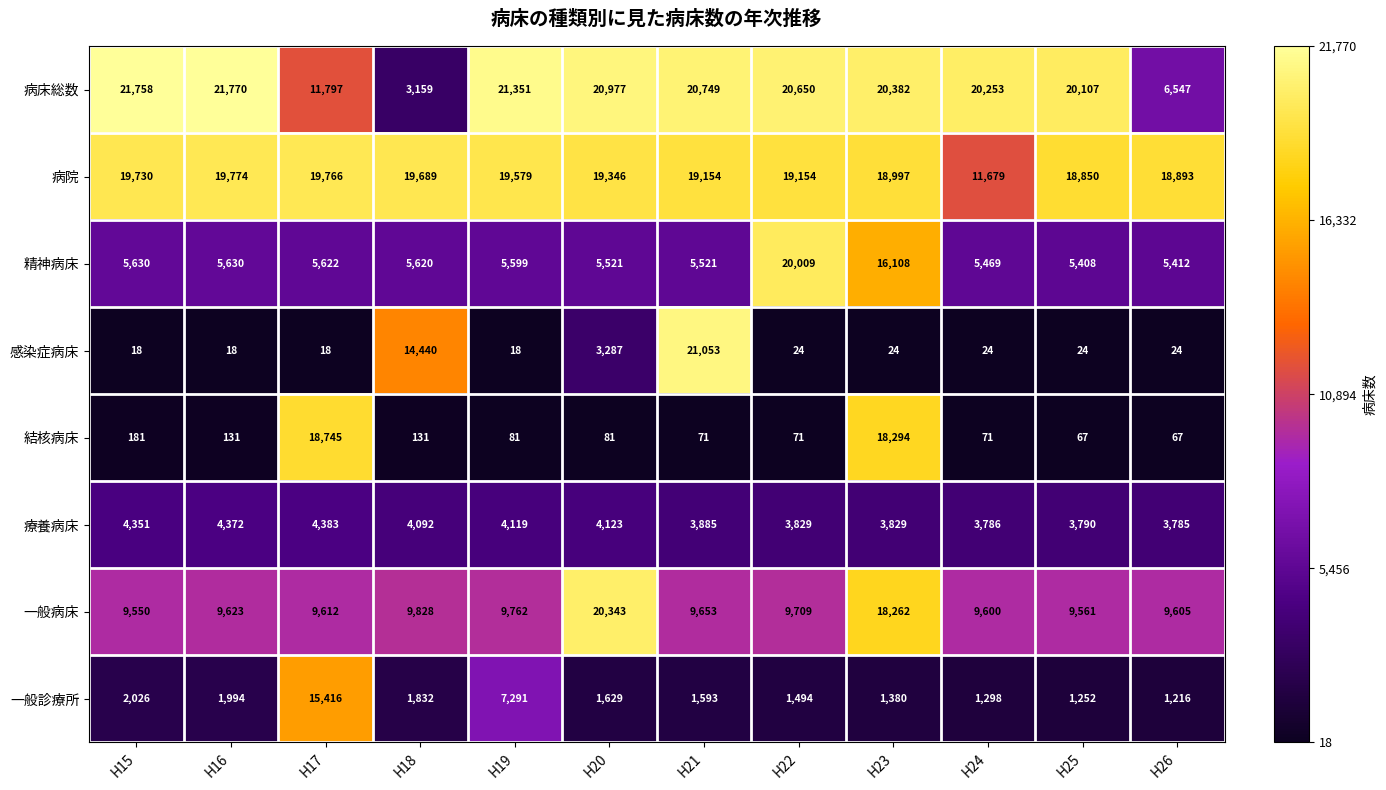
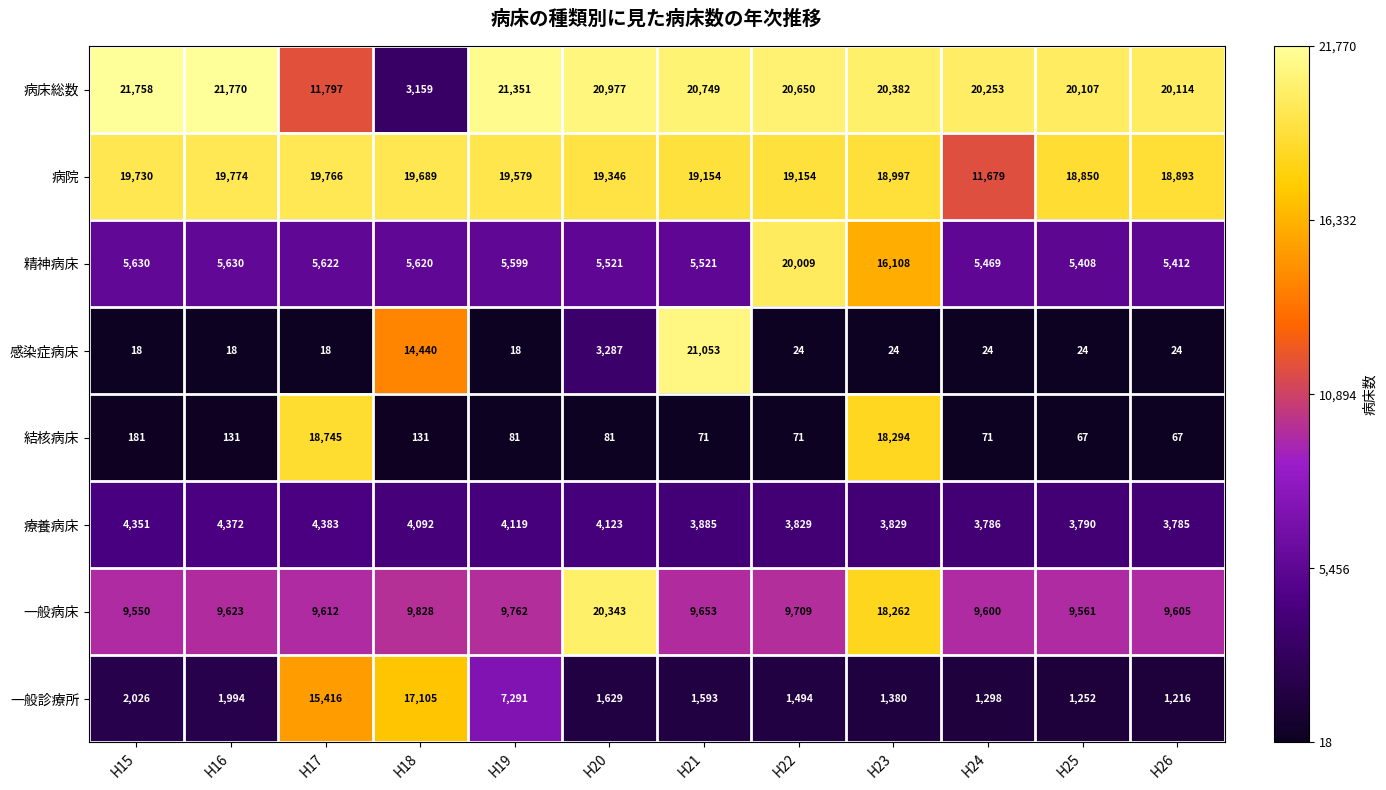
病床総数, H26: 6,547 -> 20,114
一般診療所, H18: 1,832 -> 17,105
